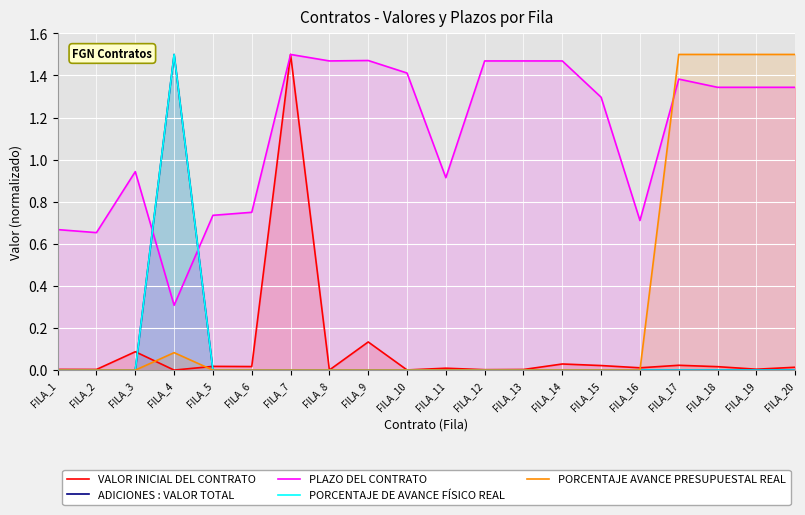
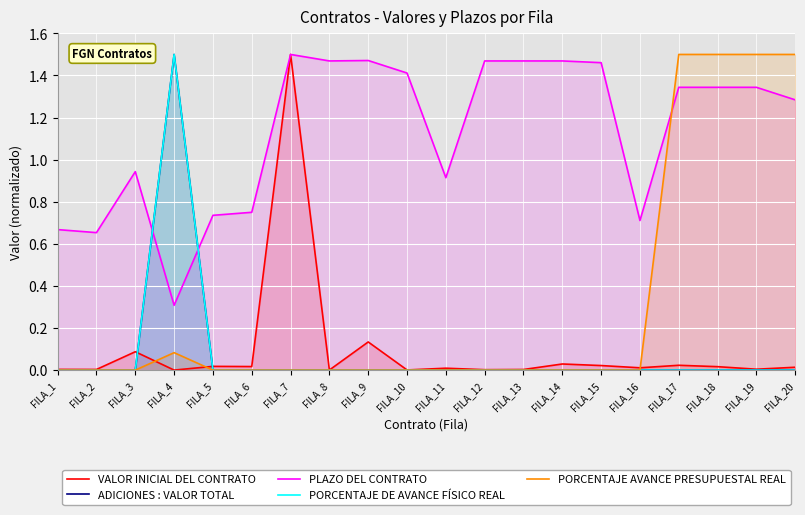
PLAZO DEL CONTRATO, FILA_15: 1.30 -> 1.46
PLAZO DEL CONTRATO, FILA_17: 1.38 -> 1.34
PLAZO DEL CONTRATO, FILA_20: 1.34 -> 1.28
